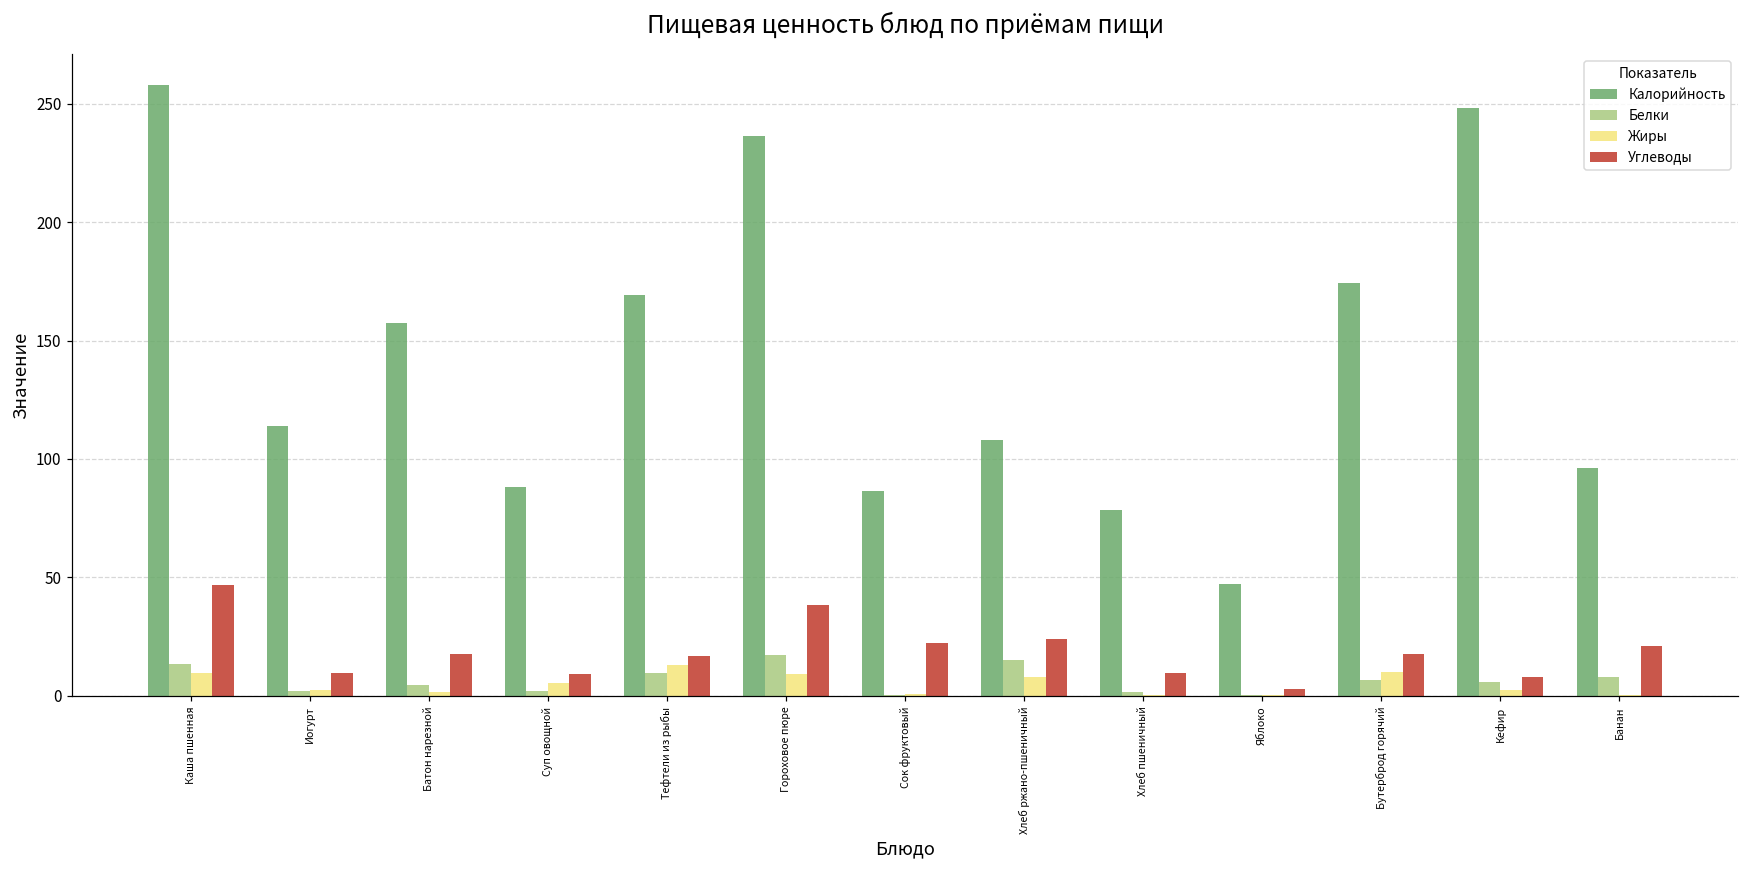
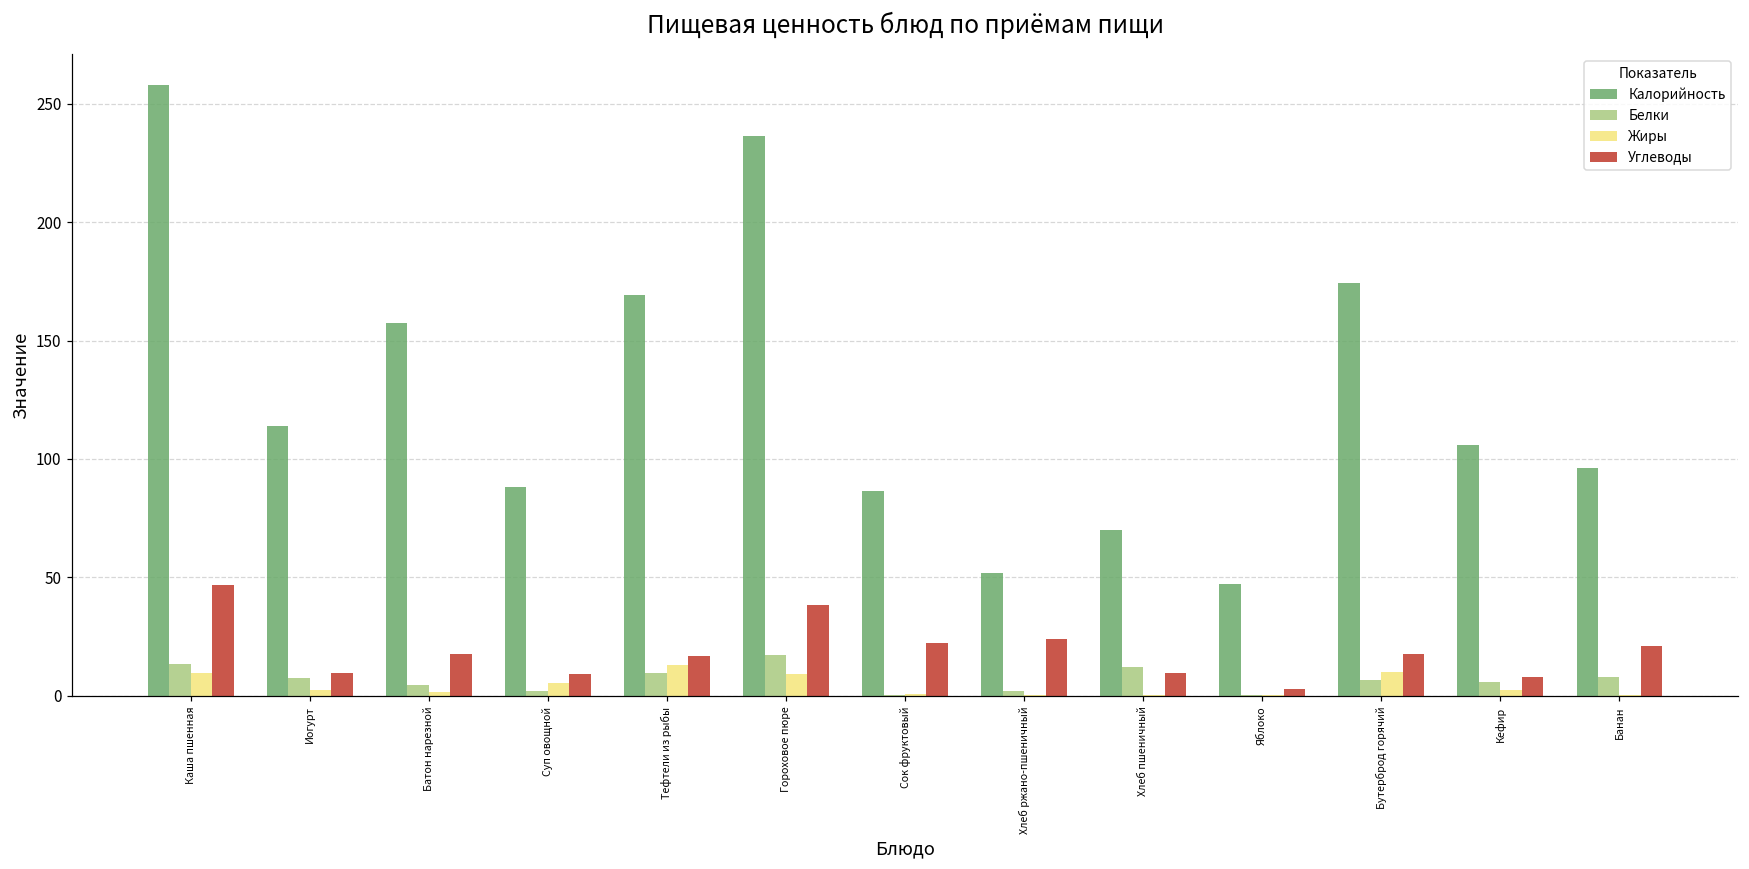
Белки, Иогурт: 2 -> 7
Калорийность, Хлеб ржано-пшеничный: 108 -> 52
Белки, Хлеб ржано-пшеничный: 15 -> 2
Жиры, Хлеб ржано-пшеничный: 8 -> 0
Калорийность, Хлеб пшеничный: 79 -> 70
Белки, Хлеб пшеничный: 2 -> 12
Калорийность, Кефир: 248 -> 106
